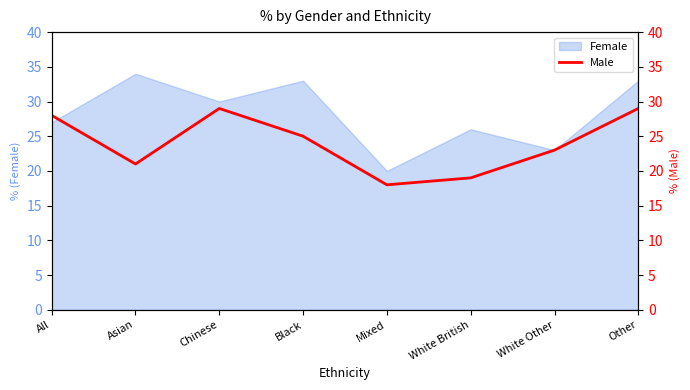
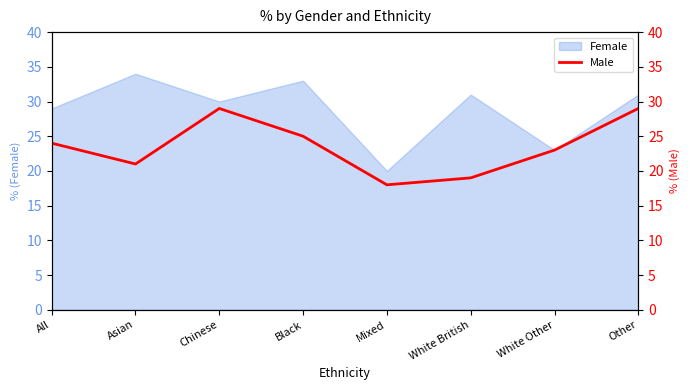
Female, All: 27 -> 29
Female, White British: 26 -> 31
Female, Other: 33 -> 31
Male, All: 28 -> 24
